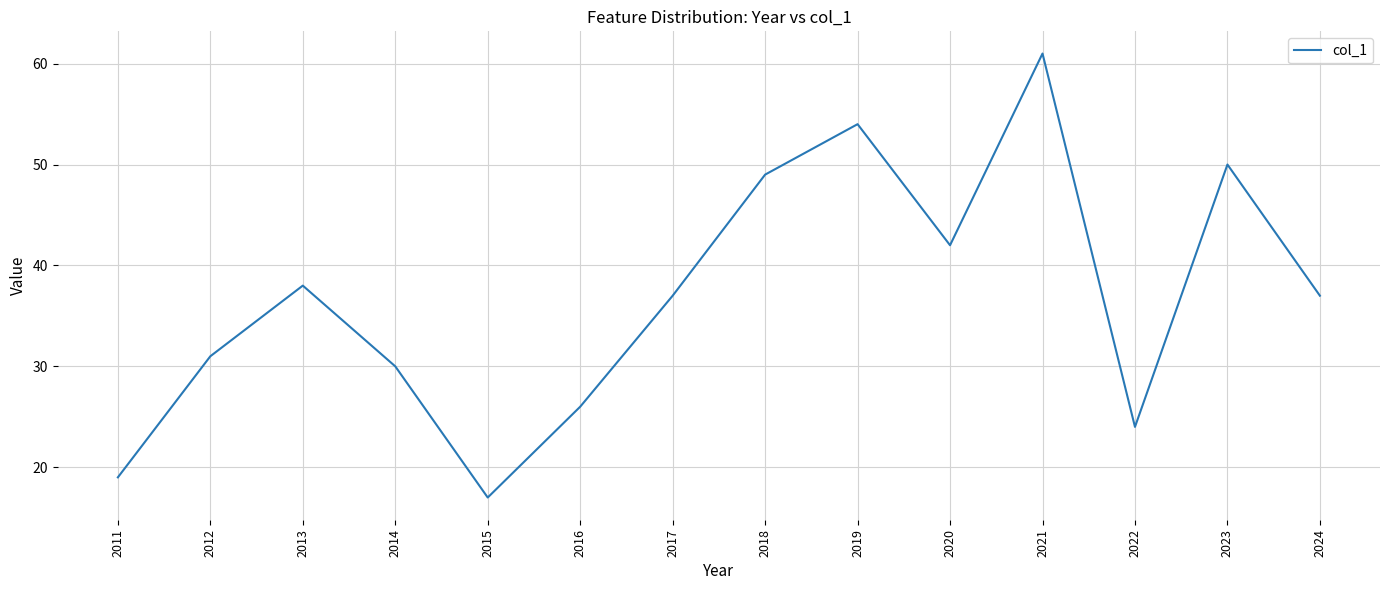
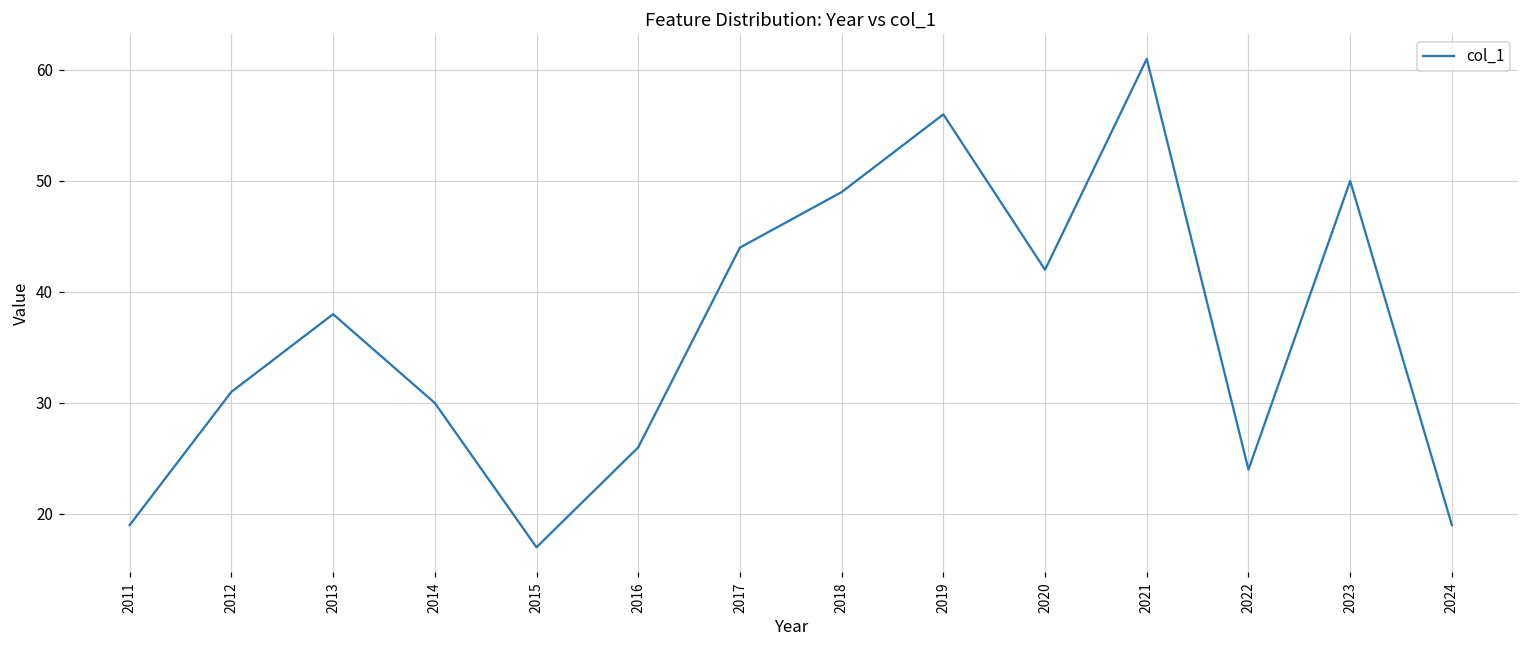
2017: 37 -> 44
2019: 54 -> 56
2024: 37 -> 19
